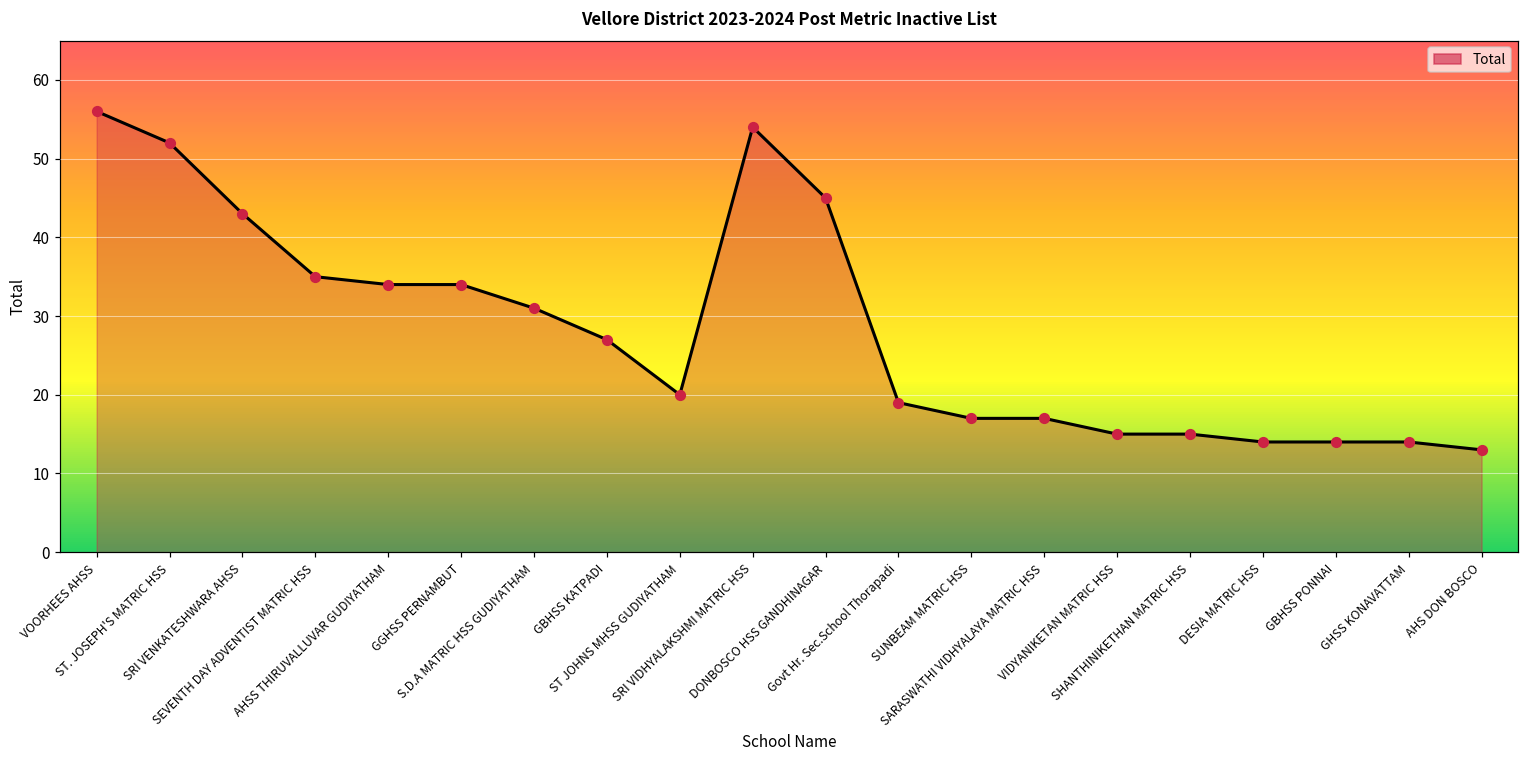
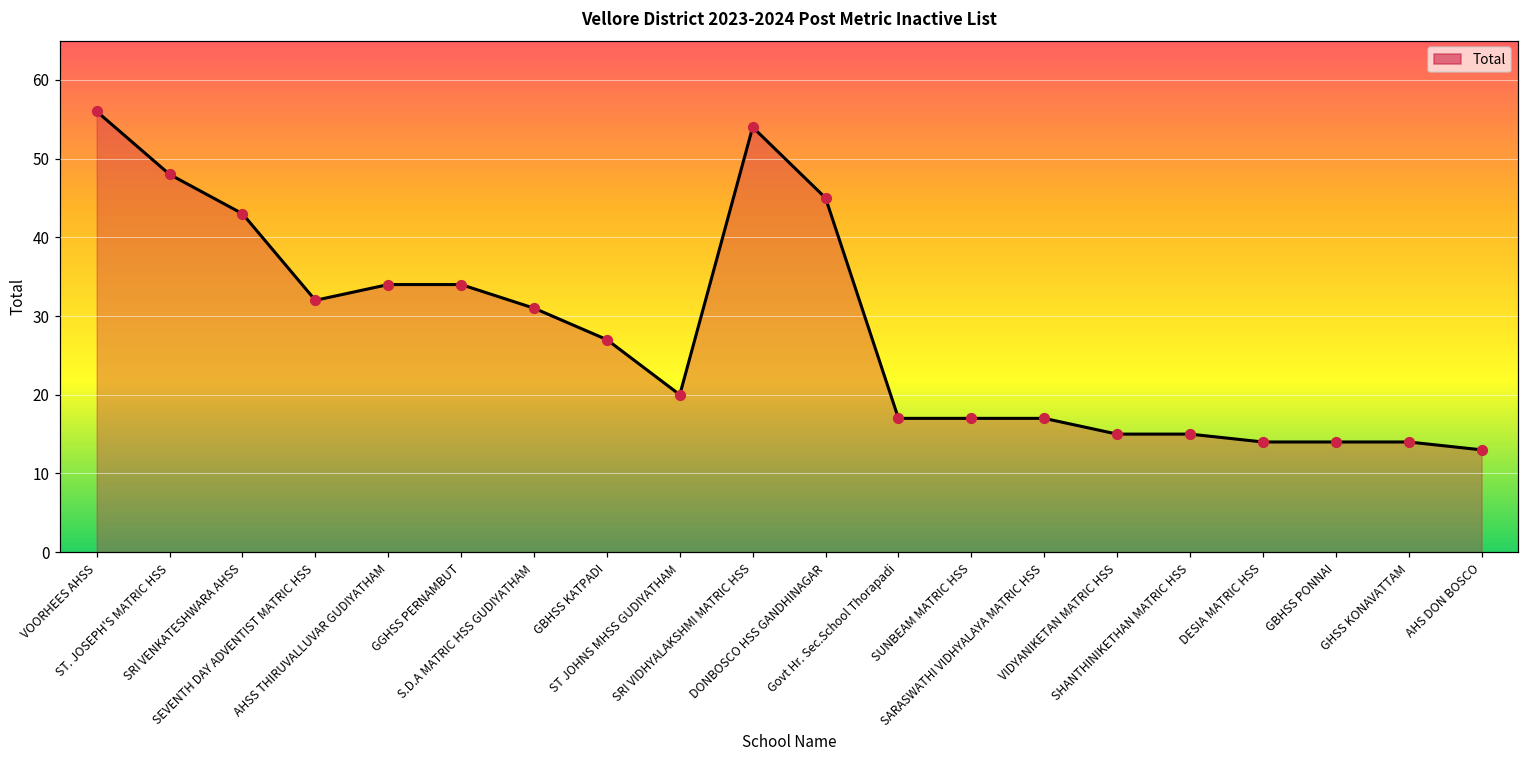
ST. JOSEPH'S MATRIC HSS: 52 -> 48
SEVENTH DAY ADVENTIST MATRIC HSS: 35 -> 32
Govt Hr. Sec.School Thorapadi: 19 -> 17
